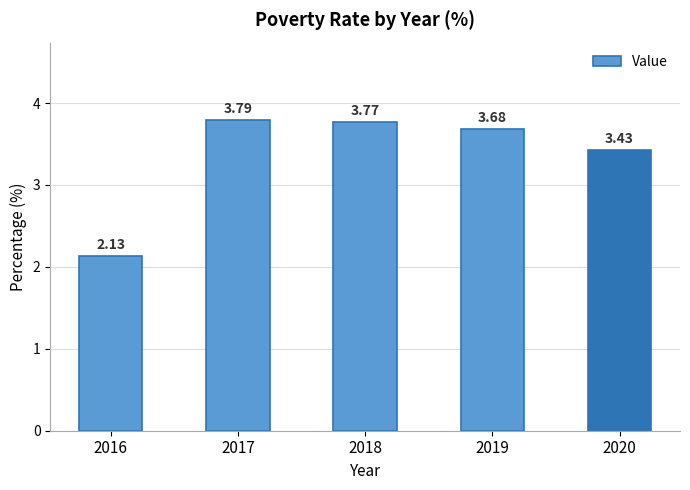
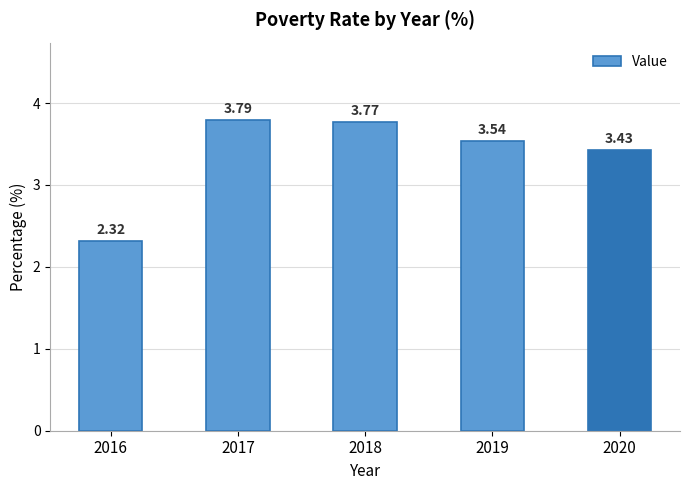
2016: 2.13 -> 2.32
2019: 3.68 -> 3.54
